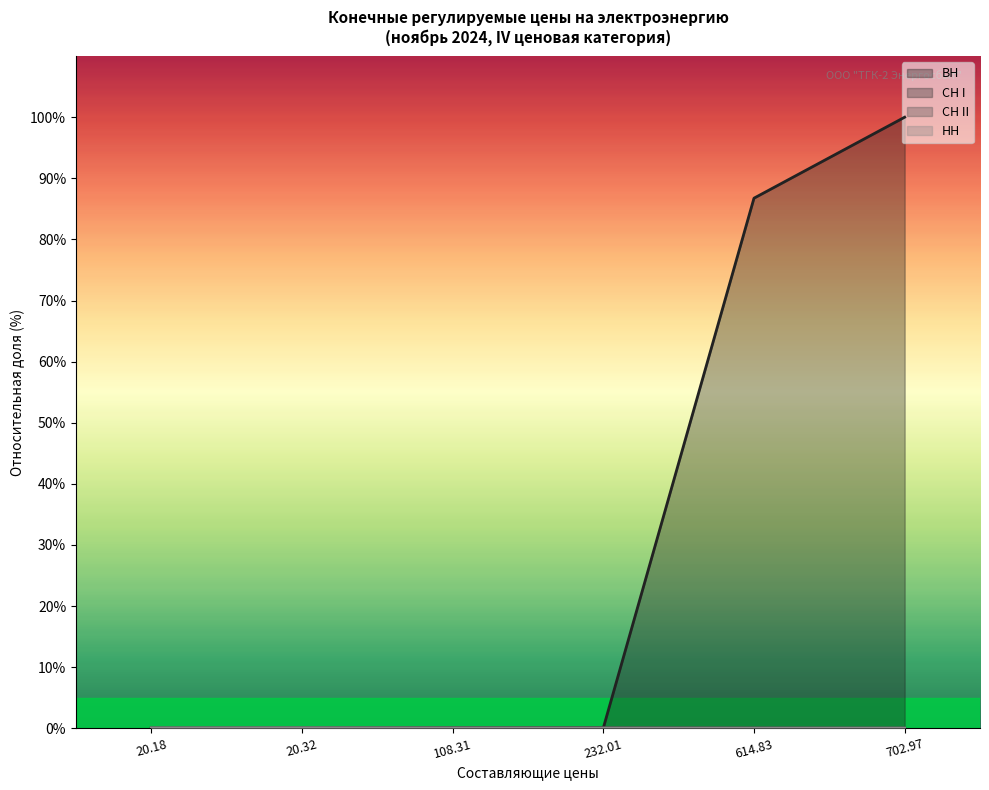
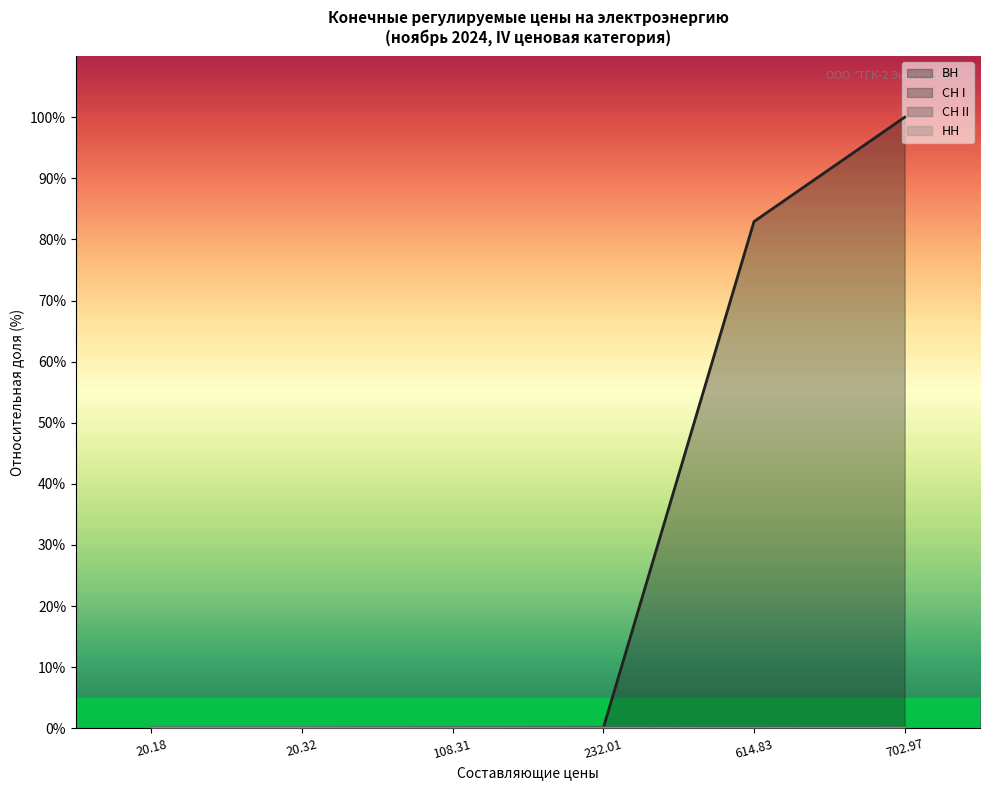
ВН, 614.83: 87% -> 83%
